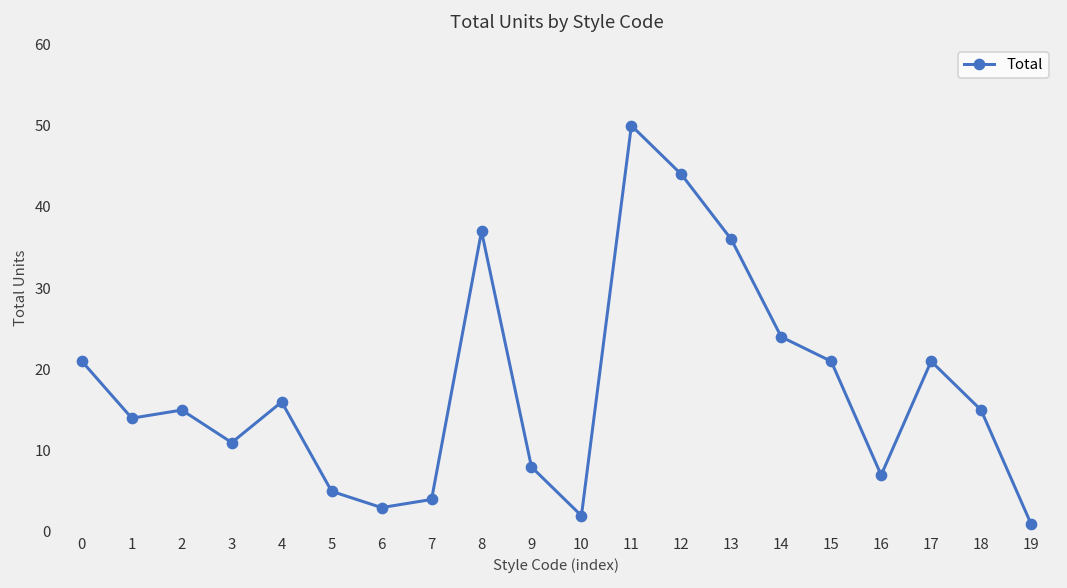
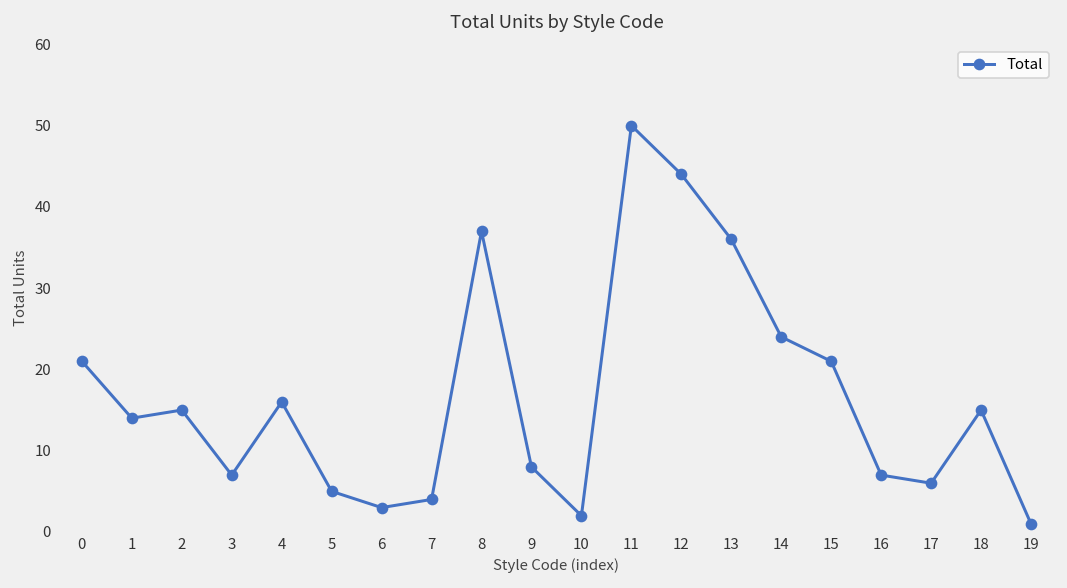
3: 11 -> 7
17: 21 -> 6
